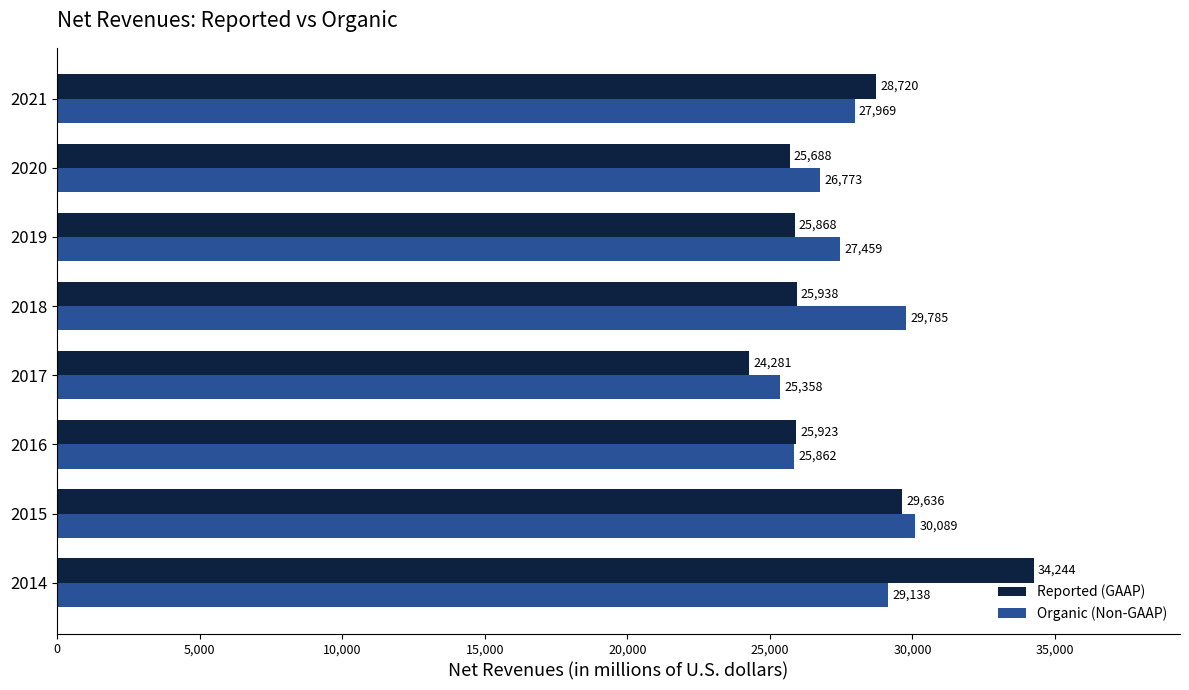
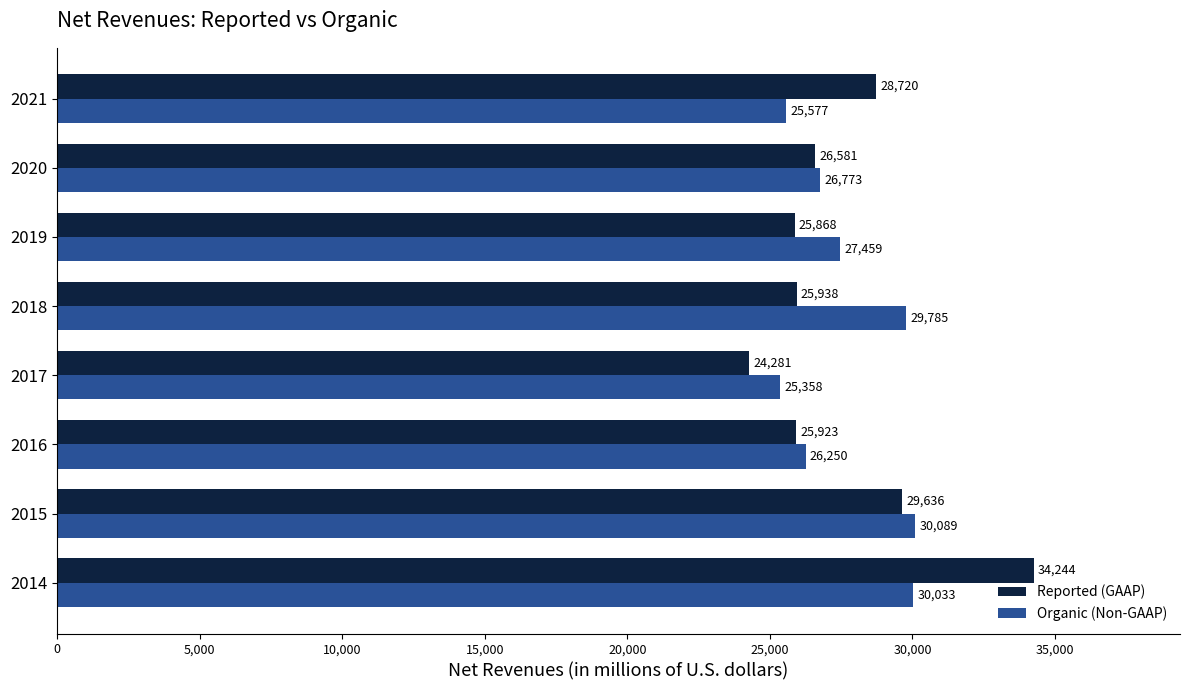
Organic (Non-GAAP), 2021: 27,969 -> 25,577
Reported (GAAP), 2020: 25,688 -> 26,581
Organic (Non-GAAP), 2016: 25,862 -> 26,250
Organic (Non-GAAP), 2014: 29,138 -> 30,033
